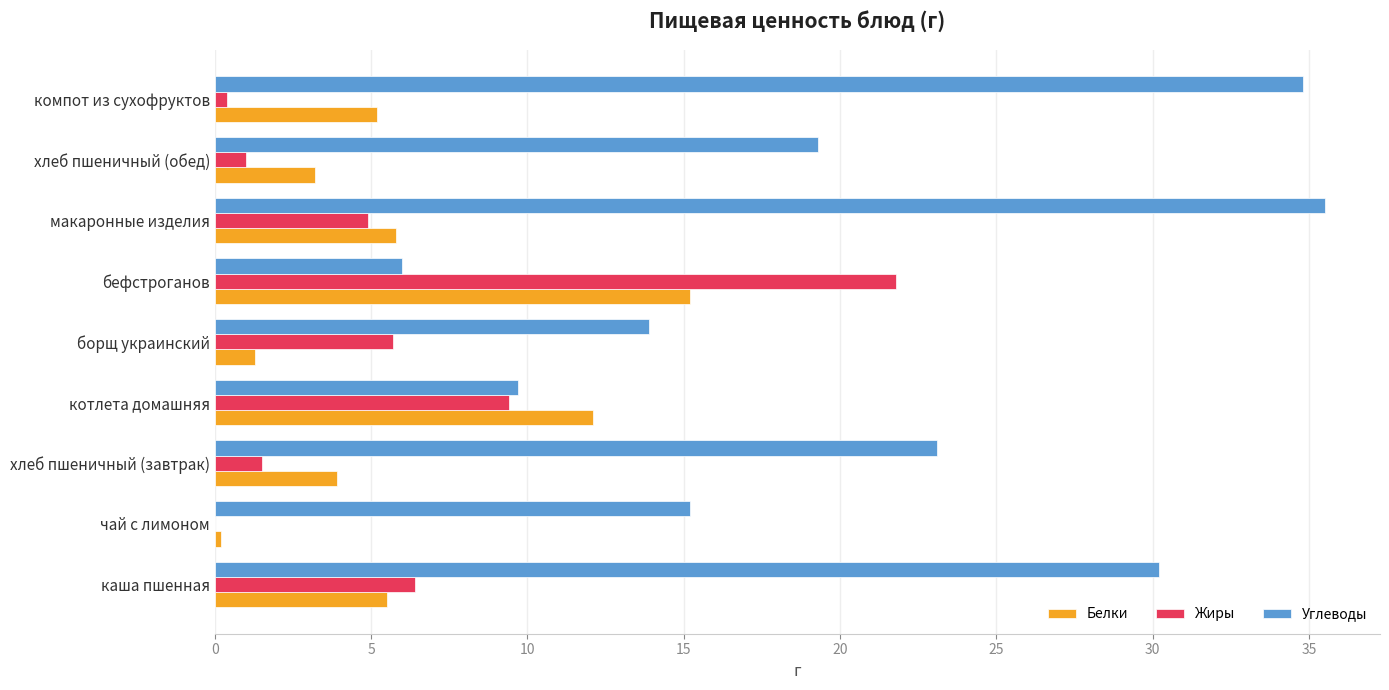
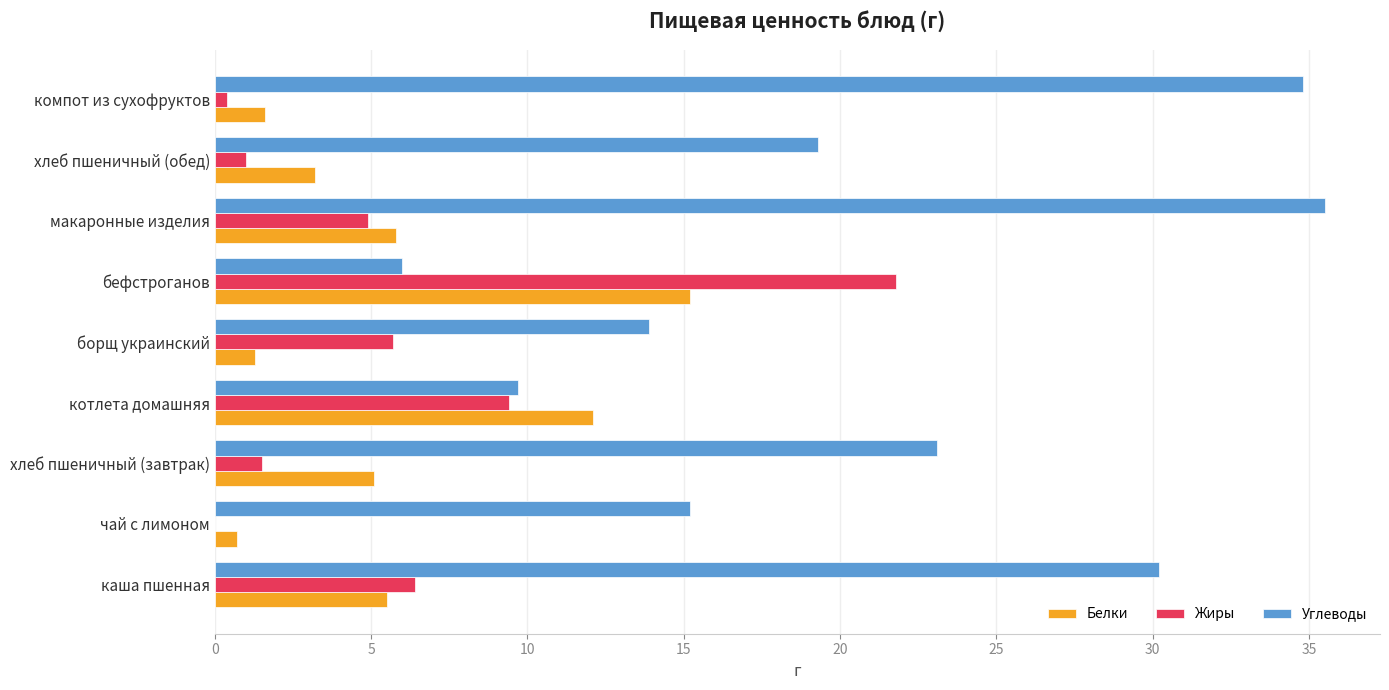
Белки, компот из сухофруктов: 5.2 -> 1.6
Белки, хлеб пшеничный (завтрак): 3.9 -> 5.1
Белки, чай с лимоном: 0.2 -> 0.7
